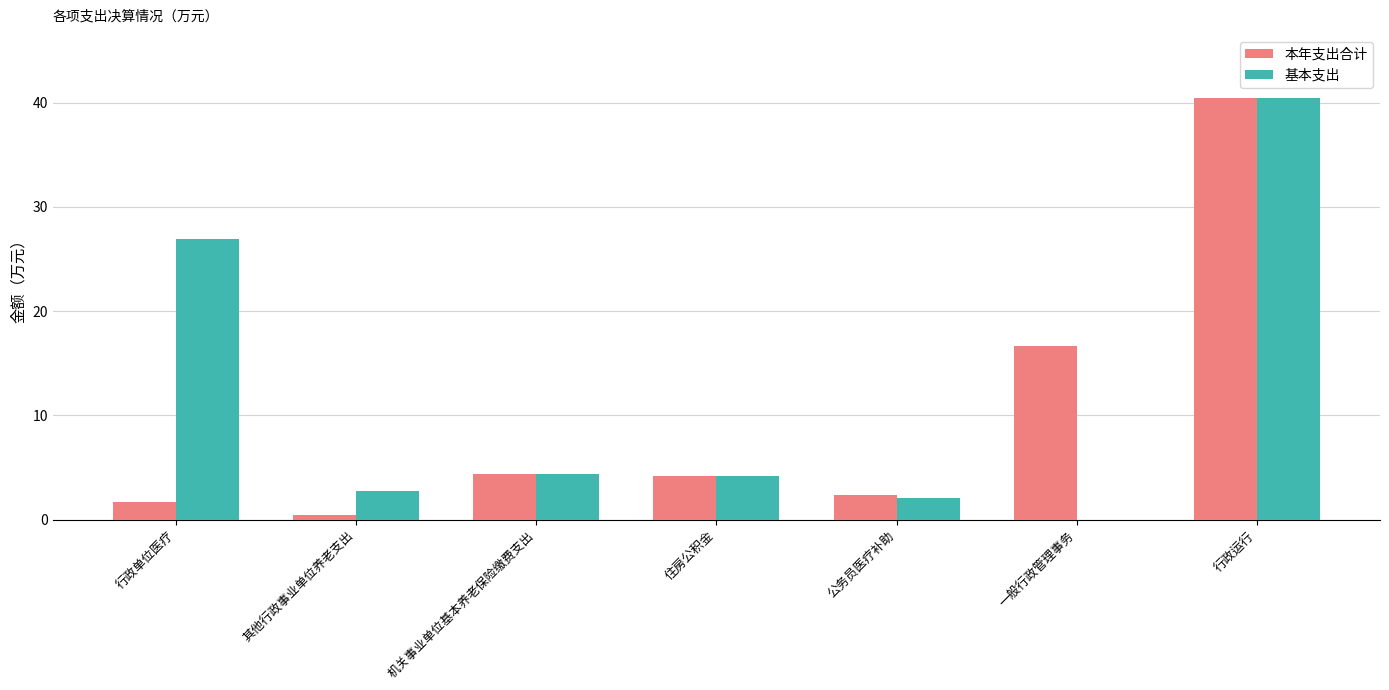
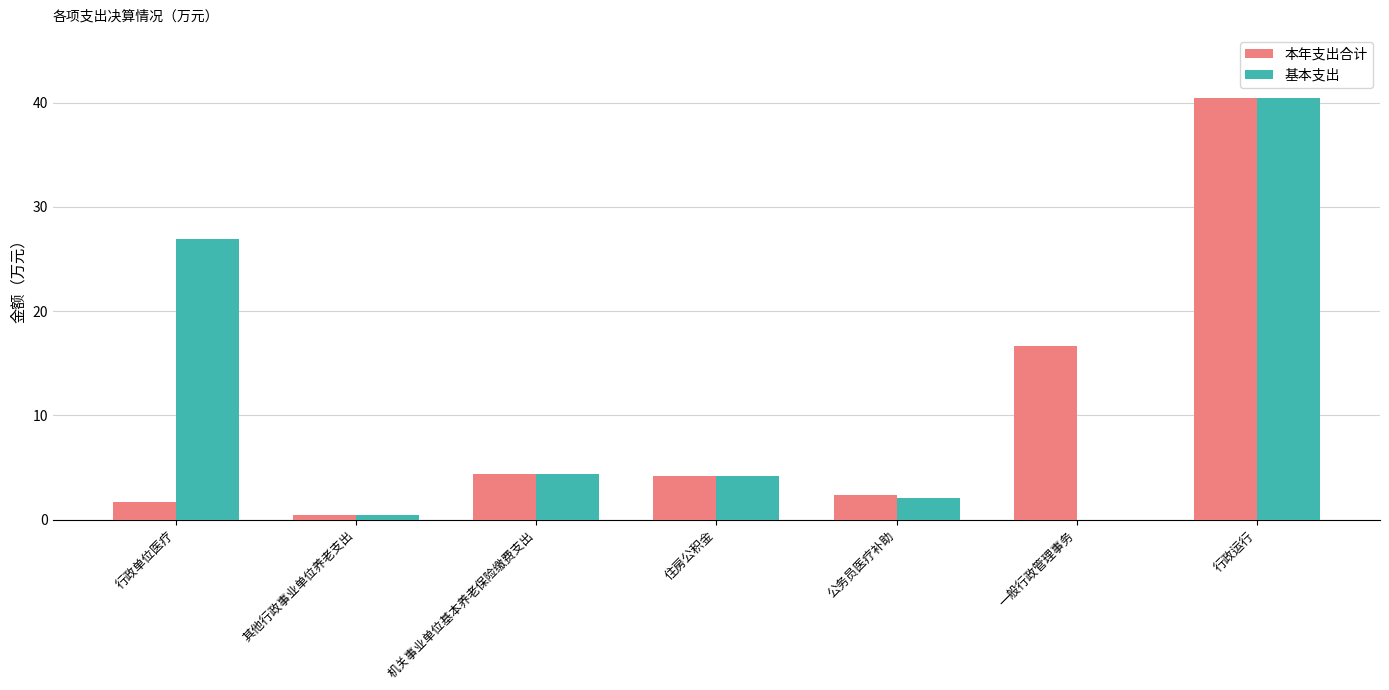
基本支出, 其他行政事业单位养老支出: 2.8 -> 0.5
